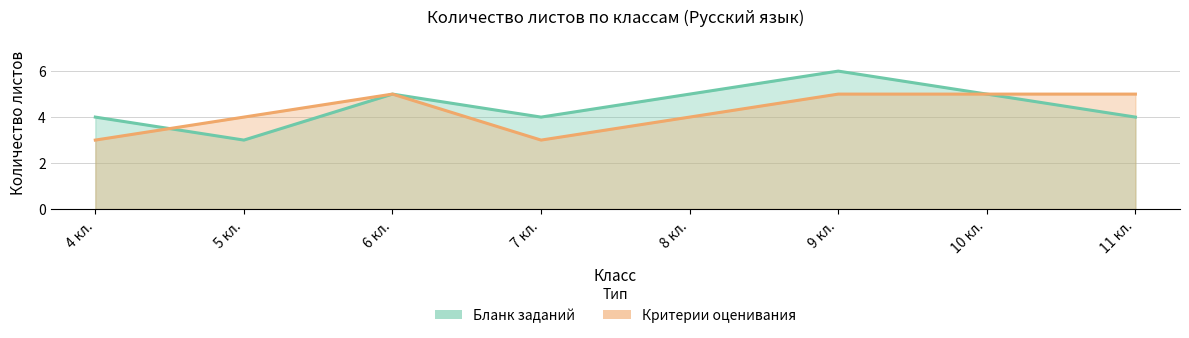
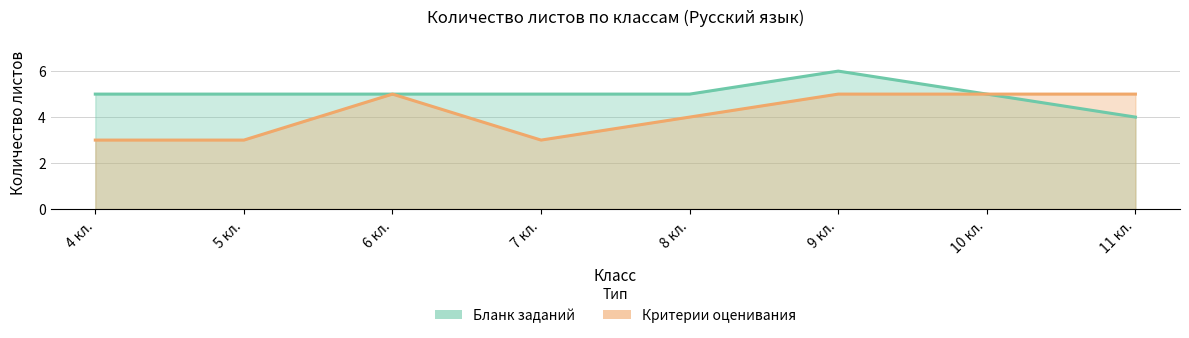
Бланк заданий, 4 кл.: 4 -> 5
Бланк заданий, 5 кл.: 3 -> 5
Критерии оценивания, 5 кл.: 4 -> 3
Бланк заданий, 7 кл.: 4 -> 5
